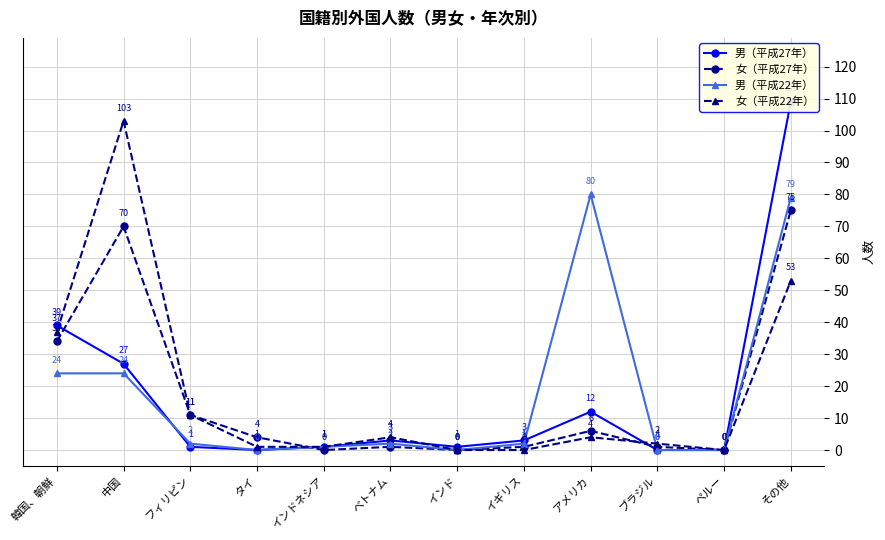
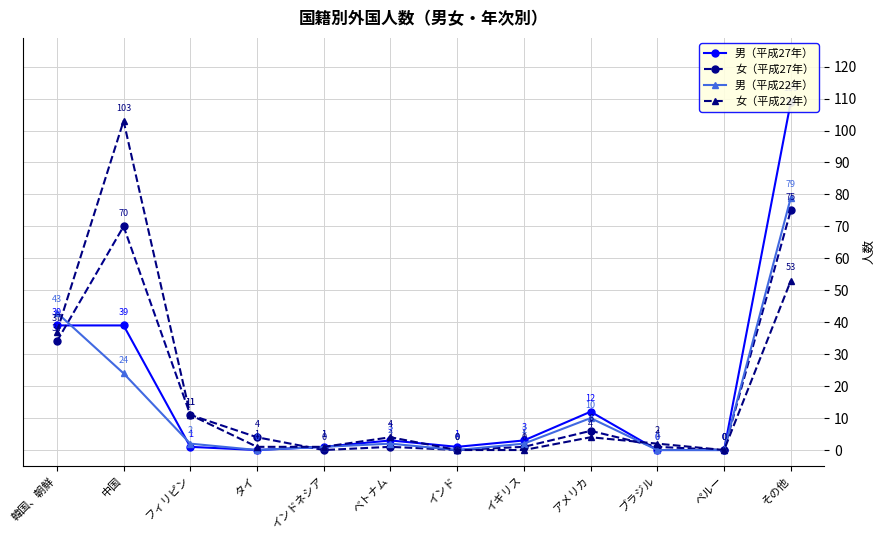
男（平成22年）, 韓国、朝鮮: 24 -> 43
男（平成27年）, 中国: 27 -> 39
男（平成22年）, アメリカ: 80 -> 10
